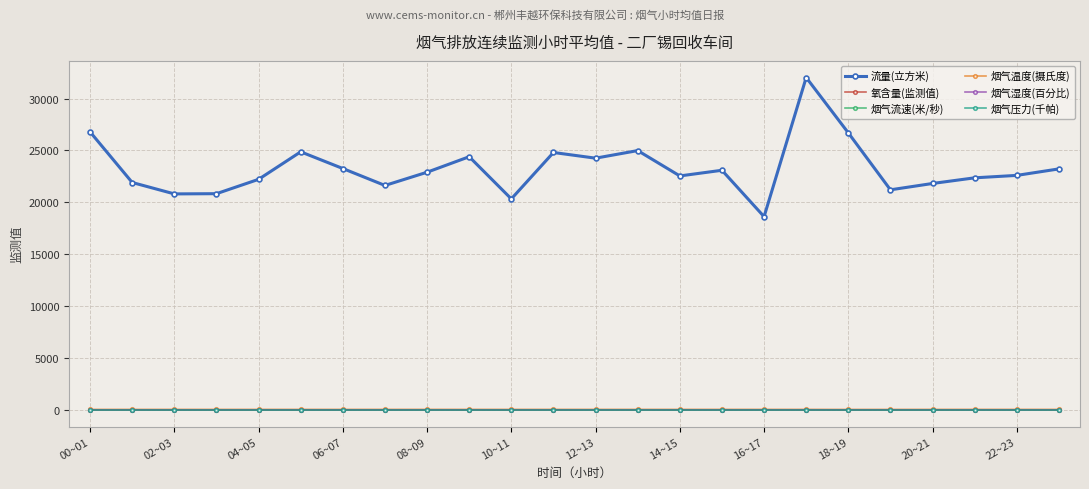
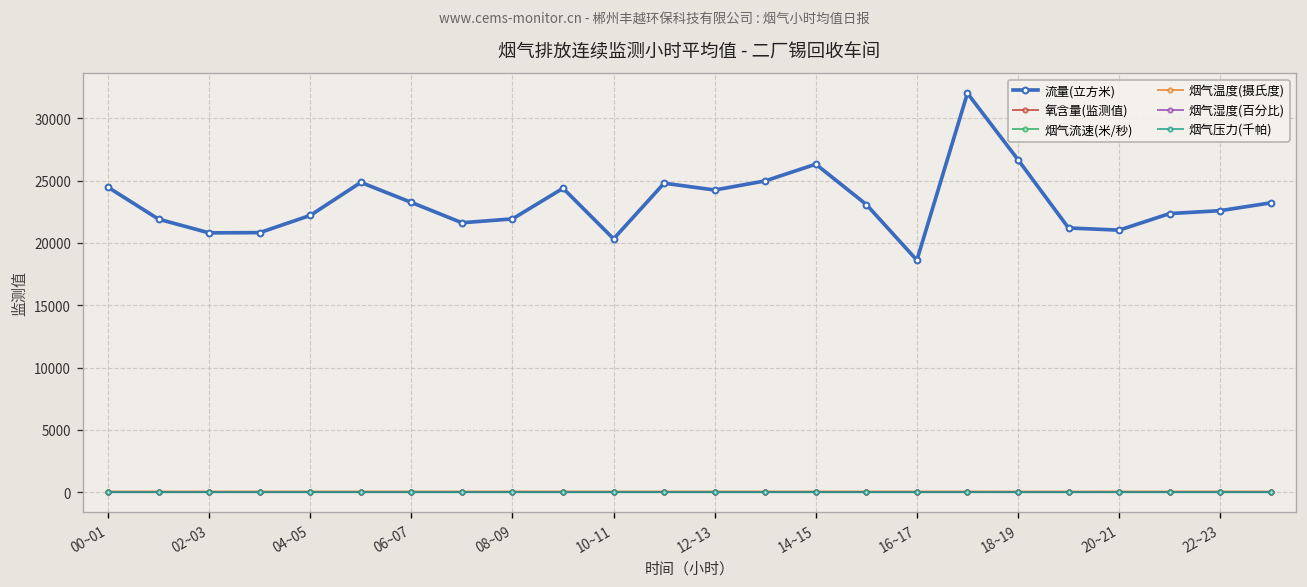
流量(立方米), 00~01: 26800 -> 24500
流量(立方米), 08~09: 22900 -> 21900
流量(立方米), 14~15: 22500 -> 26300
流量(立方米), 20~21: 21800 -> 21000
